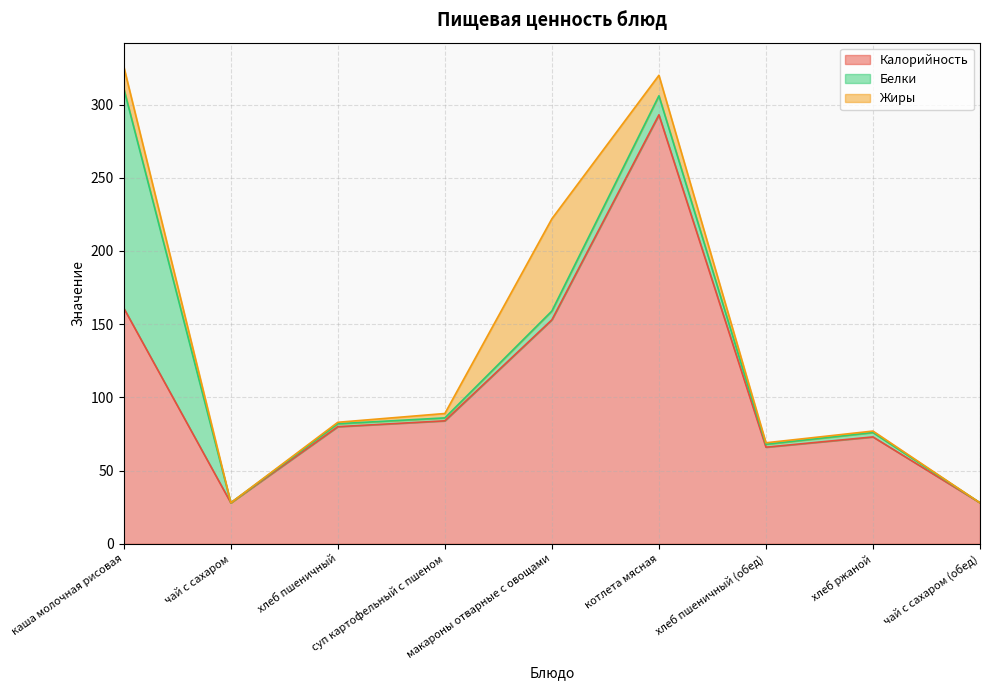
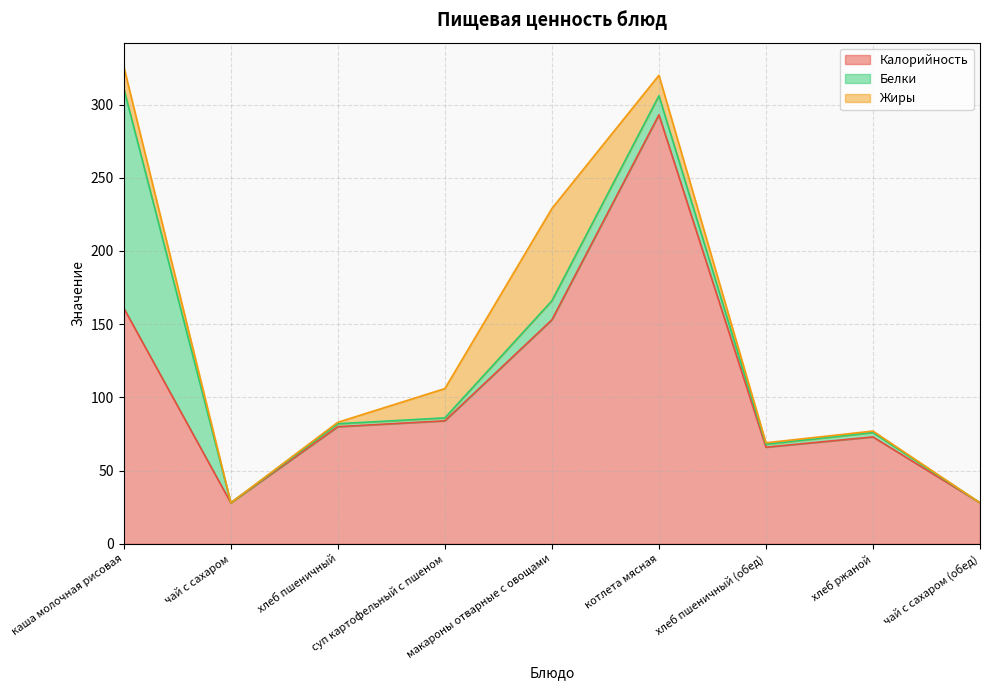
Жиры, суп картофельный с пшеном: 3 -> 20
Белки, макароны отварные с овощами: 6 -> 13
